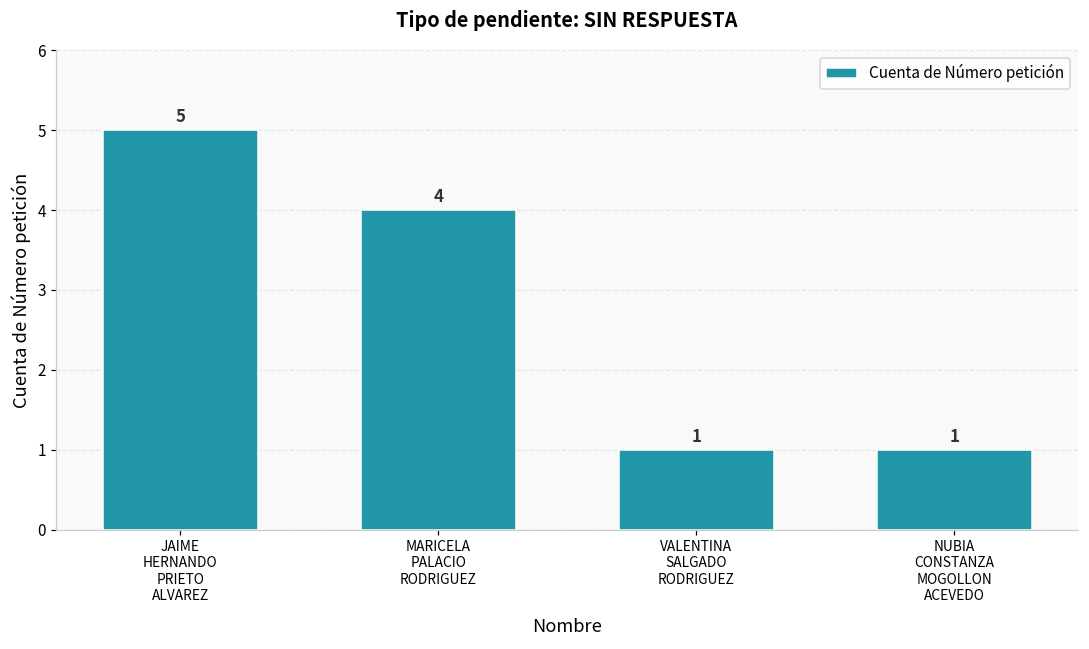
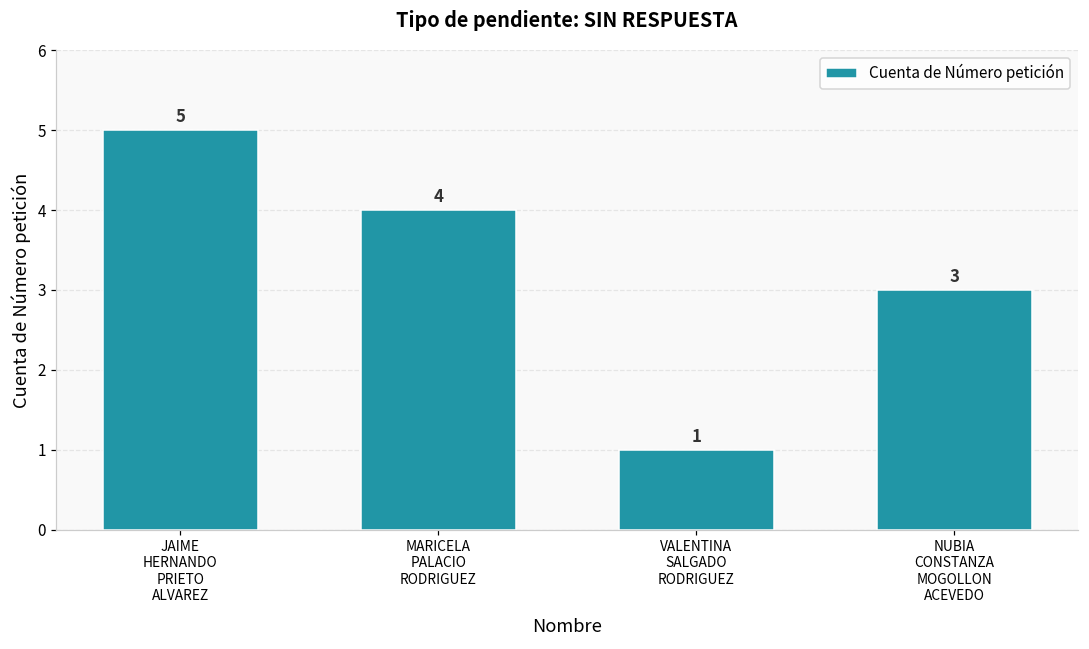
NUBIA CONSTANZA MOGOLLON ACEVEDO: 1 -> 3
